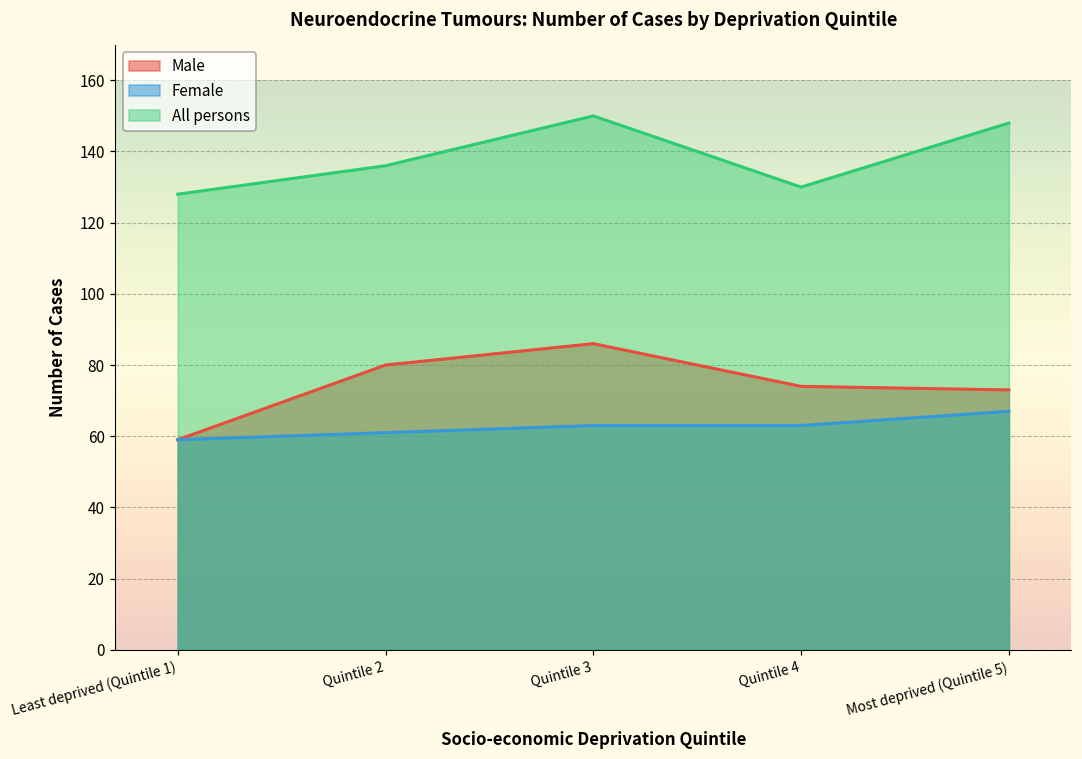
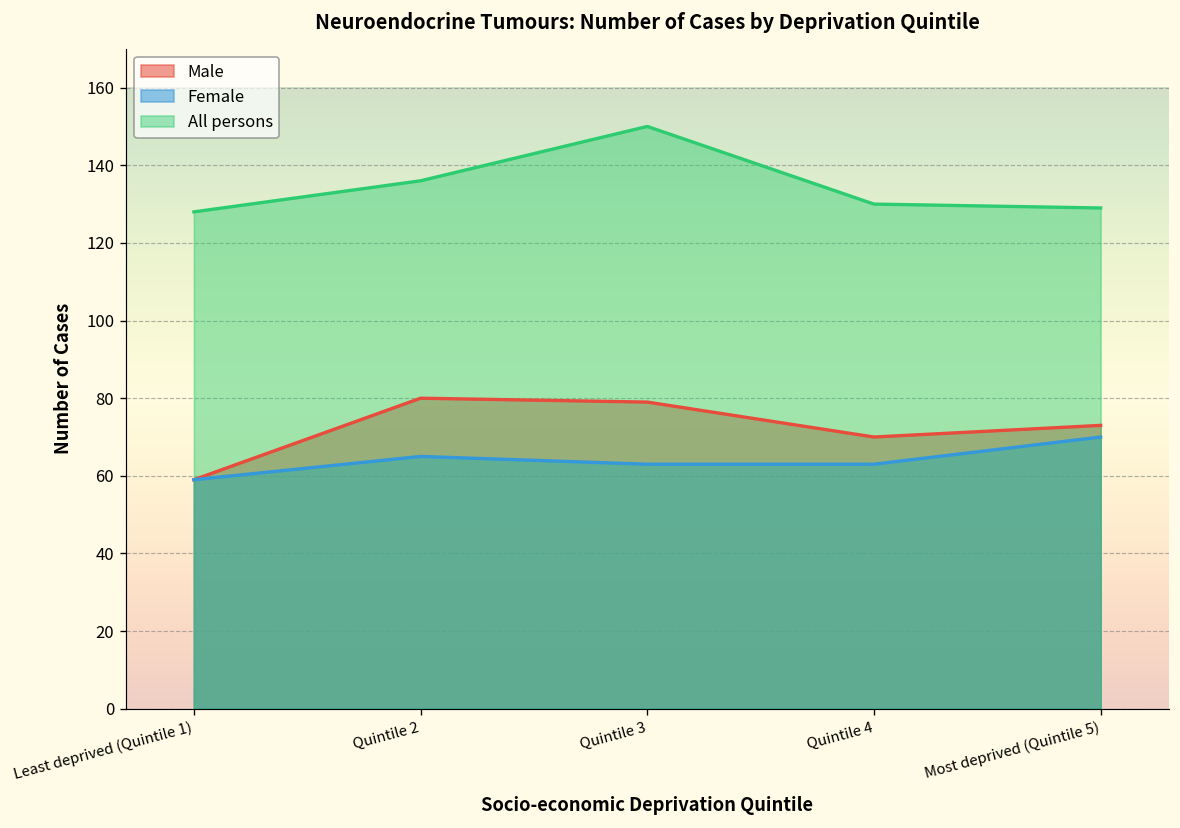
Female, Quintile 2: 61 -> 65
Male, Quintile 3: 86 -> 79
Male, Quintile 4: 74 -> 70
Female, Most deprived (Quintile 5): 67 -> 70
All persons, Most deprived (Quintile 5): 148 -> 129
